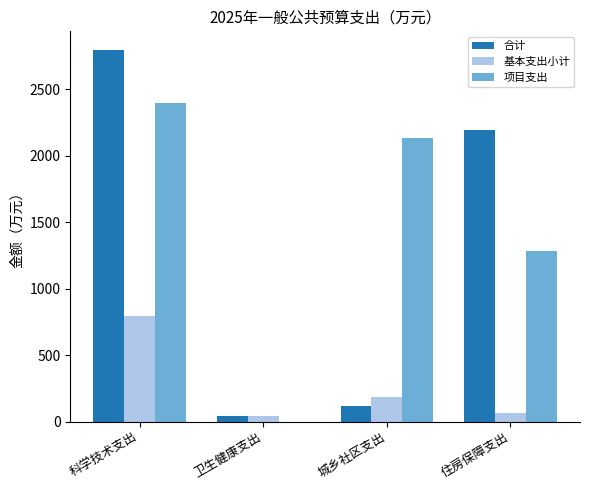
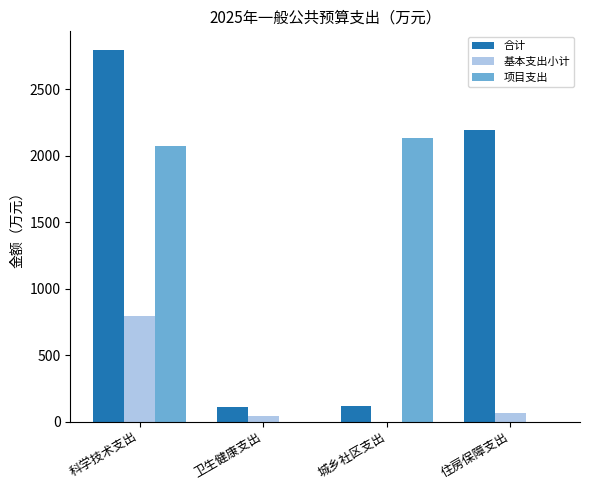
项目支出, 科学技术支出: 2390 -> 2070
合计, 卫生健康支出: 40 -> 110
基本支出小计, 城乡社区支出: 180 -> 0
项目支出, 住房保障支出: 1280 -> 0
